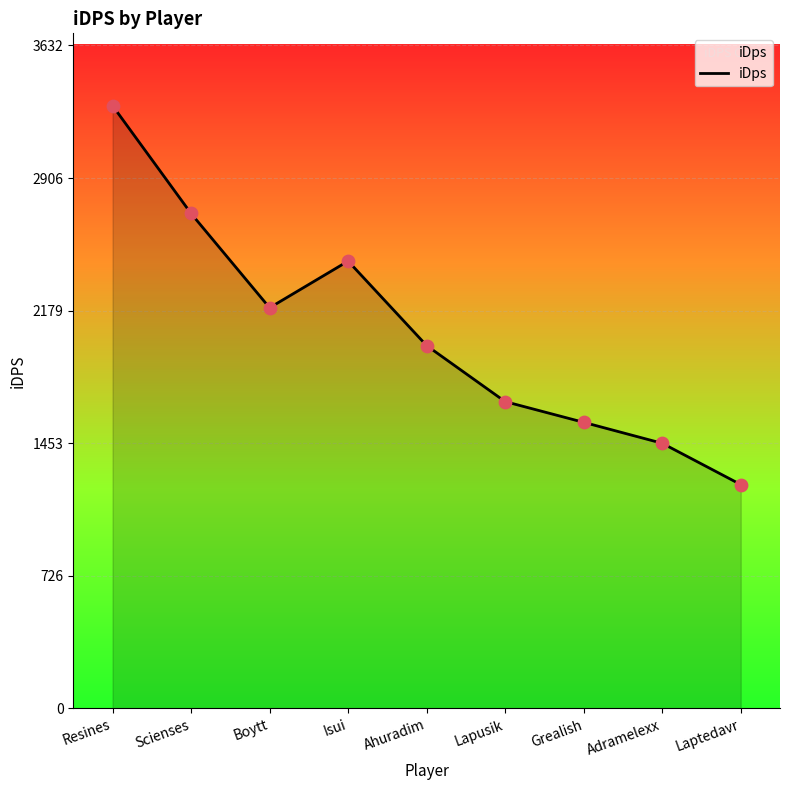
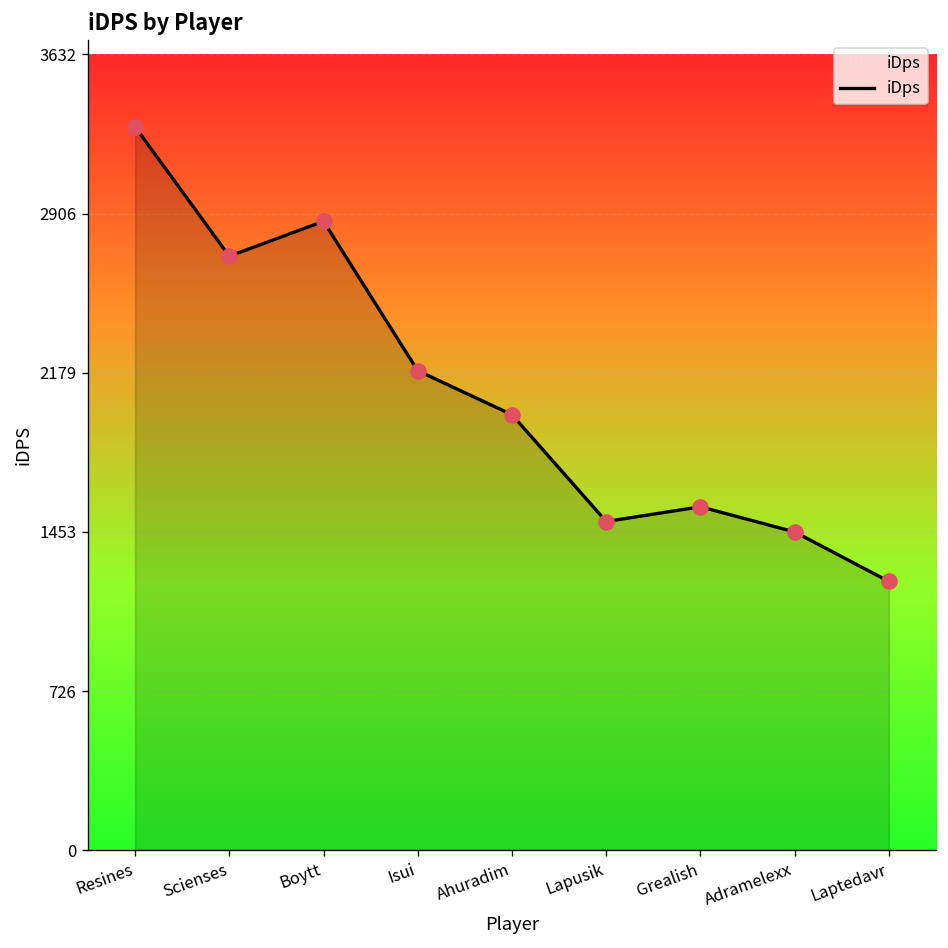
Boytt: 2200 -> 2870
Isui: 2450 -> 2190
Lapusik: 1680 -> 1500
